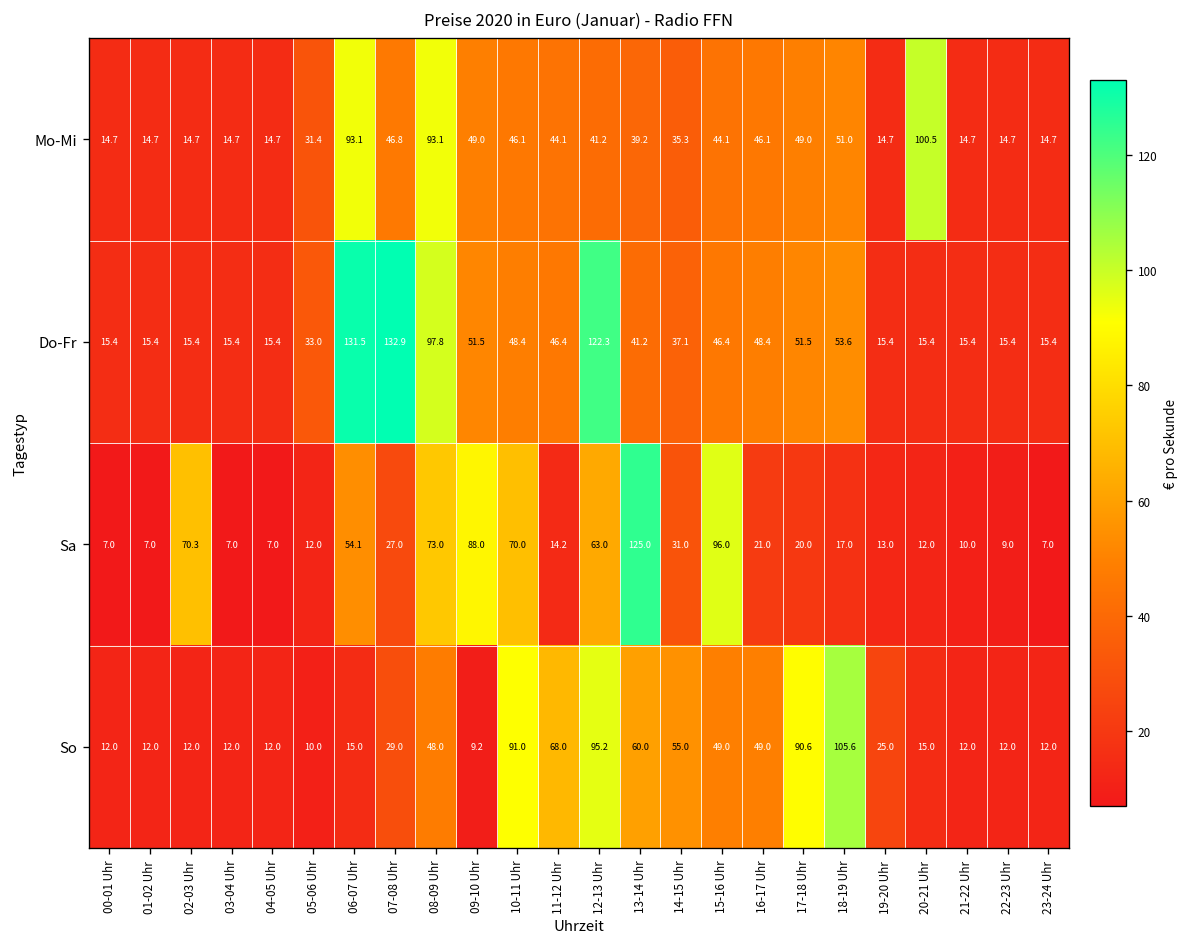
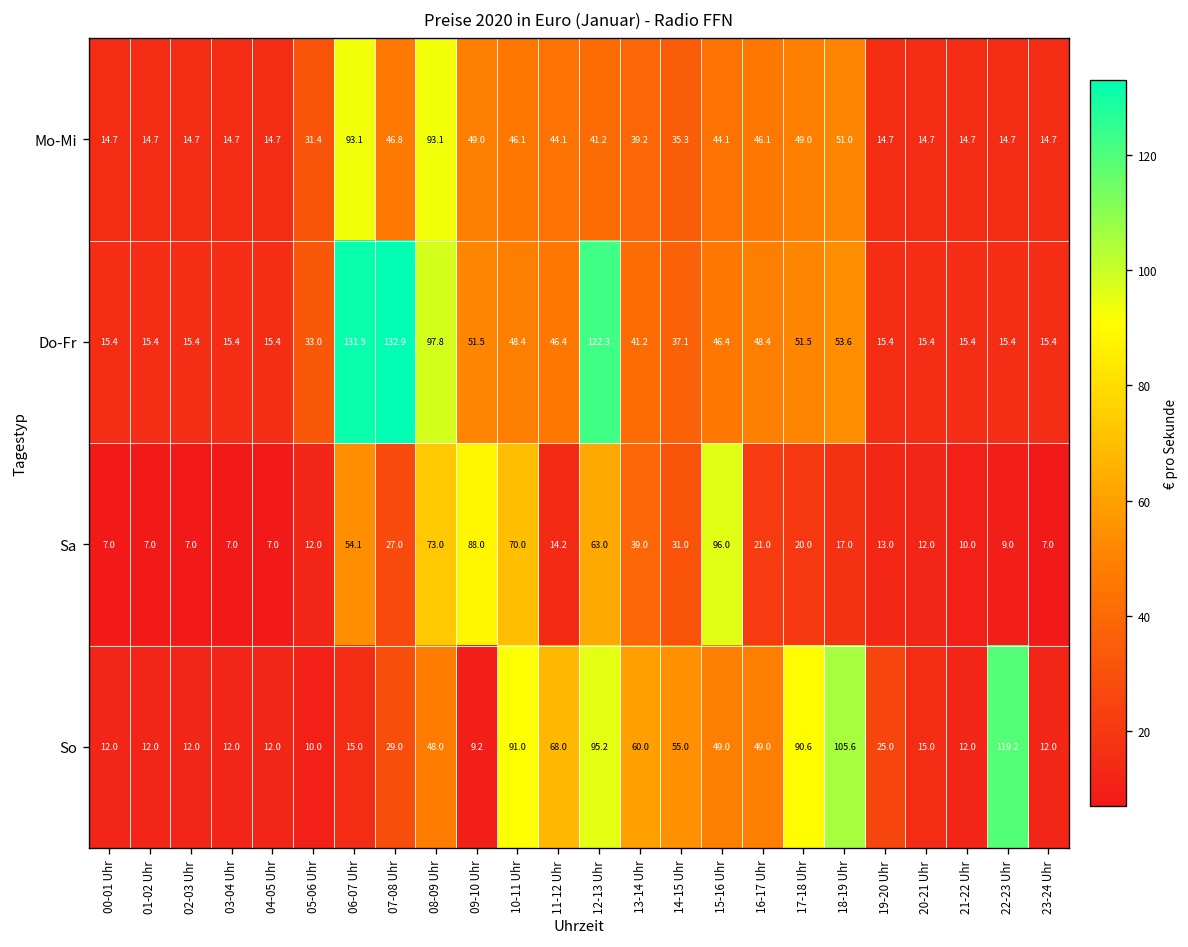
Mo-Mi, 20-21 Uhr: 100.5 -> 14.7
Sa, 02-03 Uhr: 70.3 -> 7.0
Sa, 13-14 Uhr: 125.0 -> 39.0
So, 22-23 Uhr: 12.0 -> 119.2
